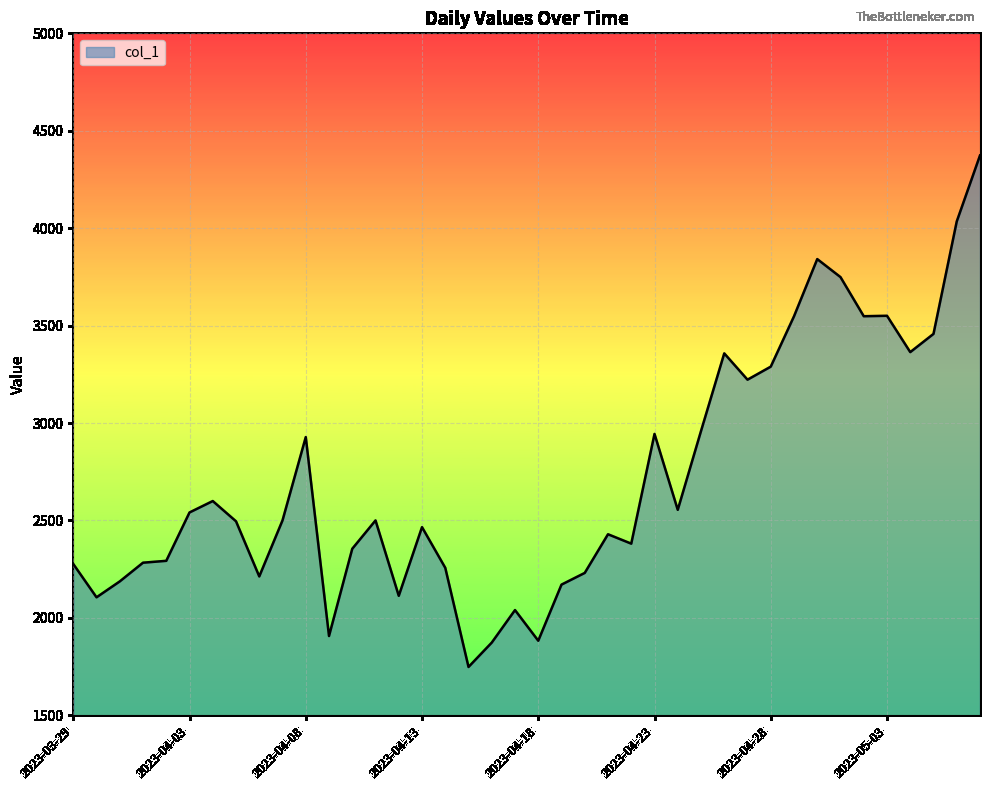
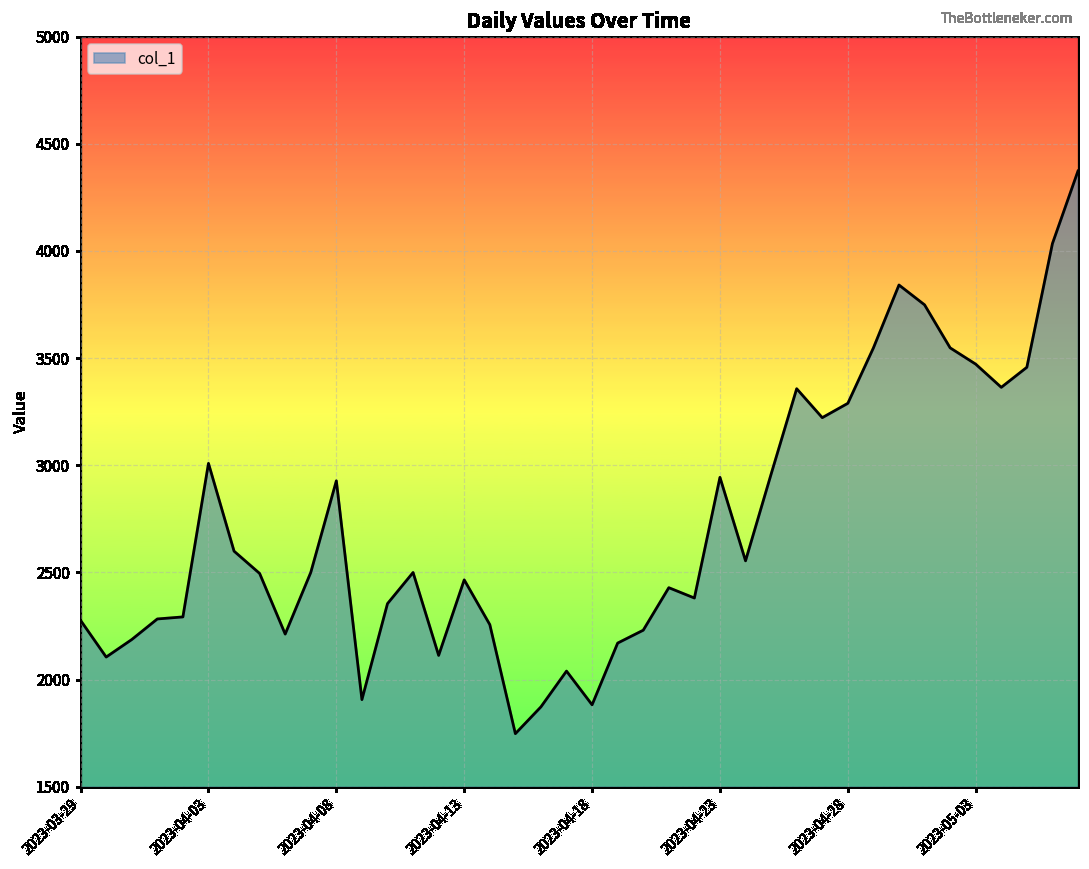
2023-04-03: 2540 -> 3010
2023-05-03: 3550 -> 3470
